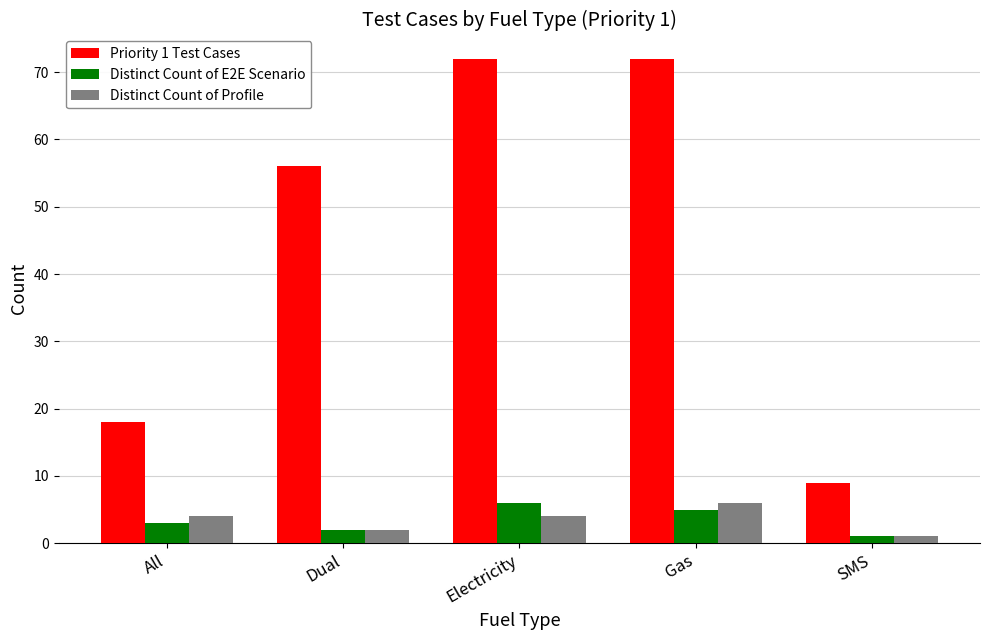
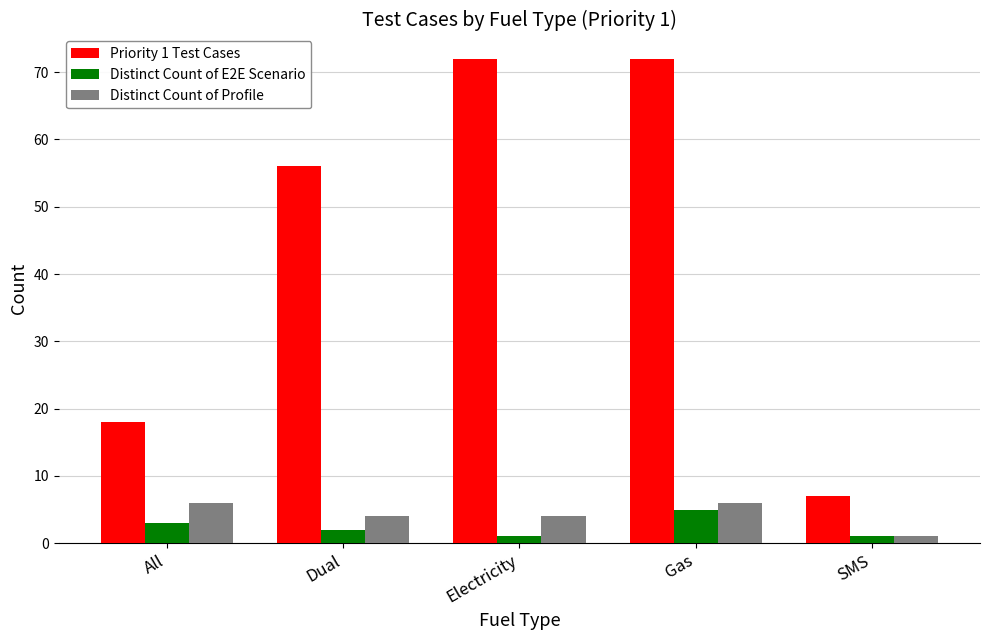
Distinct Count of Profile, All: 4 -> 6
Distinct Count of Profile, Dual: 2 -> 4
Distinct Count of E2E Scenario, Electricity: 6 -> 1
Priority 1 Test Cases, SMS: 9 -> 7
